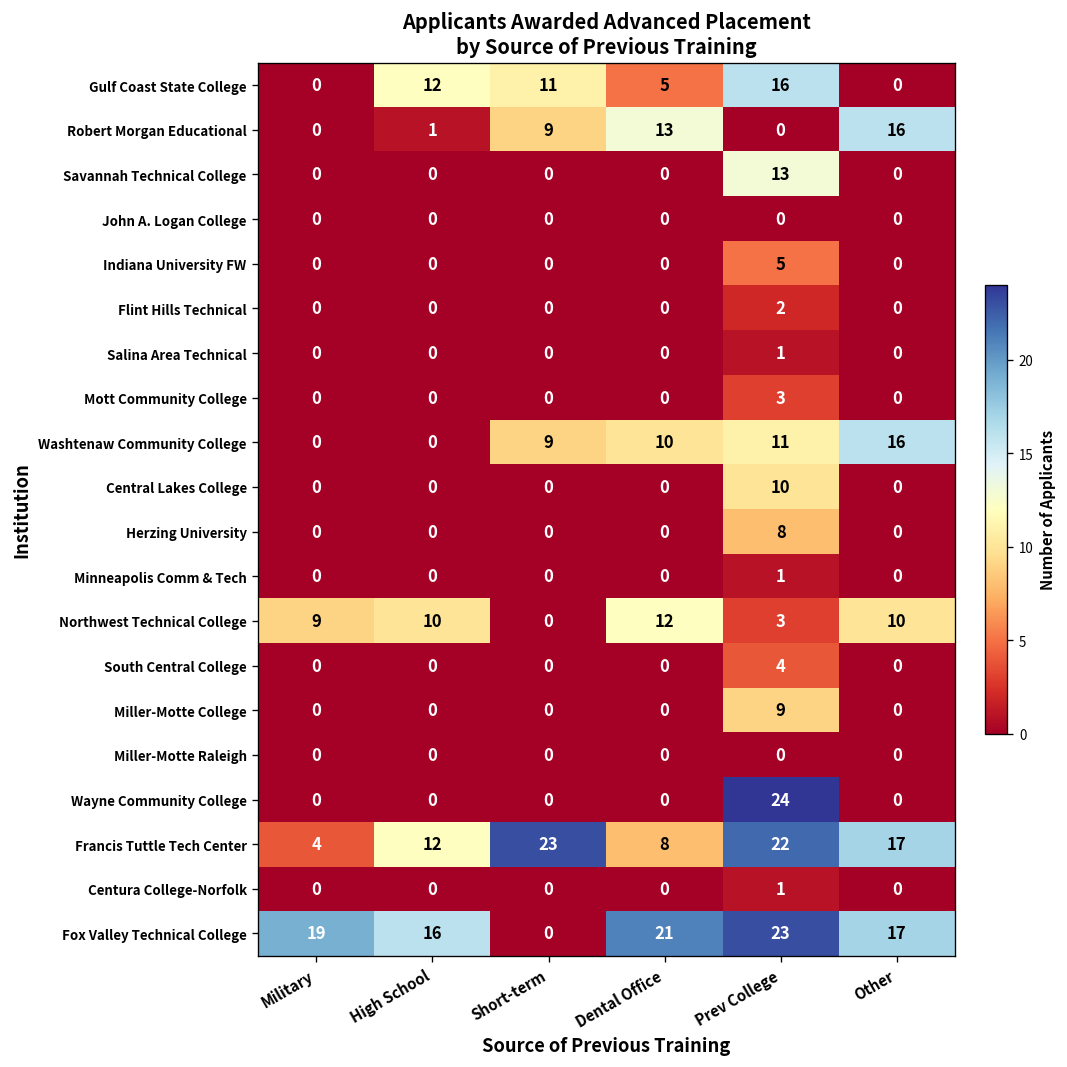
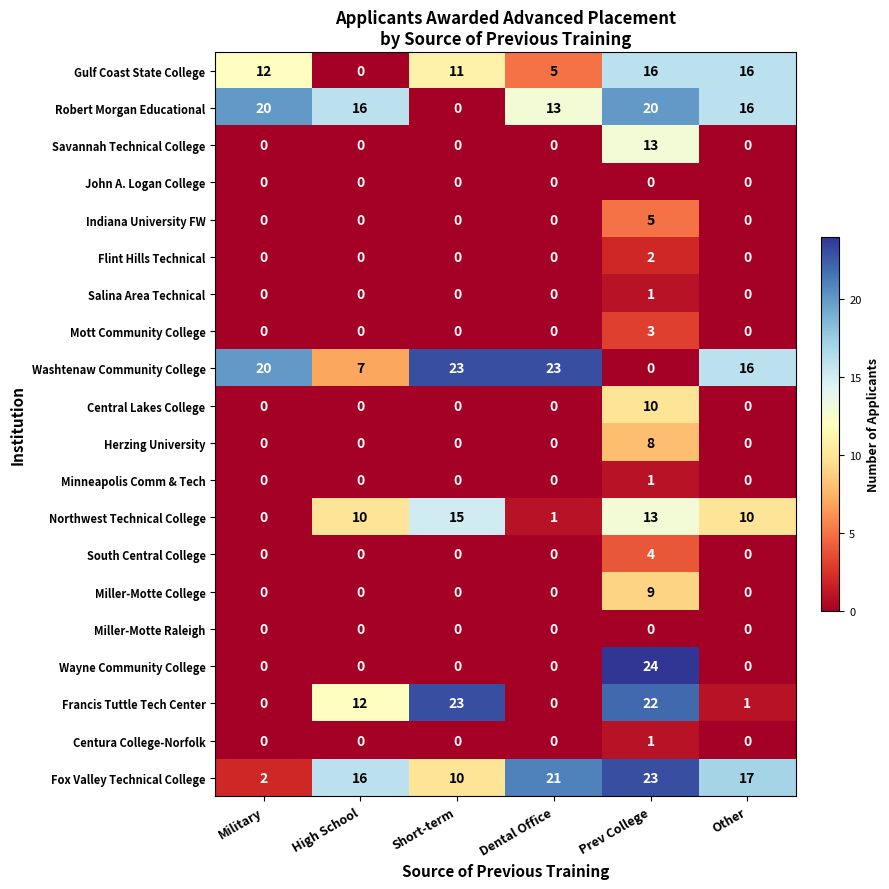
Gulf Coast State College, Military: 0 -> 12
Gulf Coast State College, High School: 12 -> 0
Gulf Coast State College, Other: 0 -> 16
Robert Morgan Educational, Military: 0 -> 20
Robert Morgan Educational, High School: 1 -> 16
Robert Morgan Educational, Short-term: 9 -> 0
Robert Morgan Educational, Prev College: 0 -> 20
Washtenaw Community College, Military: 0 -> 20
Washtenaw Community College, High School: 0 -> 7
Washtenaw Community College, Short-term: 9 -> 23
Washtenaw Community College, Dental Office: 10 -> 23
Washtenaw Community College, Prev College: 11 -> 0
Northwest Technical College, Military: 9 -> 0
Northwest Technical College, Short-term: 0 -> 15
Northwest Technical College, Dental Office: 12 -> 1
Northwest Technical College, Prev College: 3 -> 13
Francis Tuttle Tech Center, Military: 4 -> 0
Francis Tuttle Tech Center, Dental Office: 8 -> 0
Francis Tuttle Tech Center, Other: 17 -> 1
Fox Valley Technical College, Military: 19 -> 2
Fox Valley Technical College, Short-term: 0 -> 10
